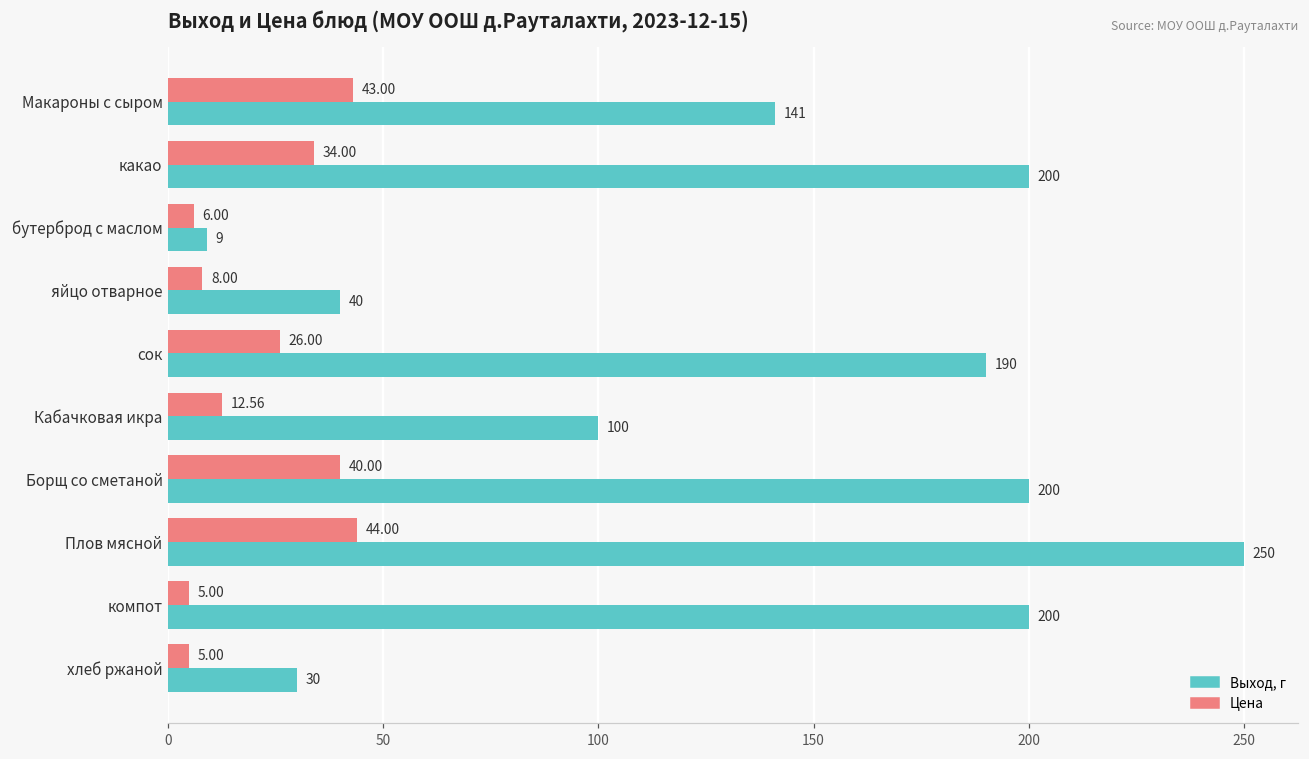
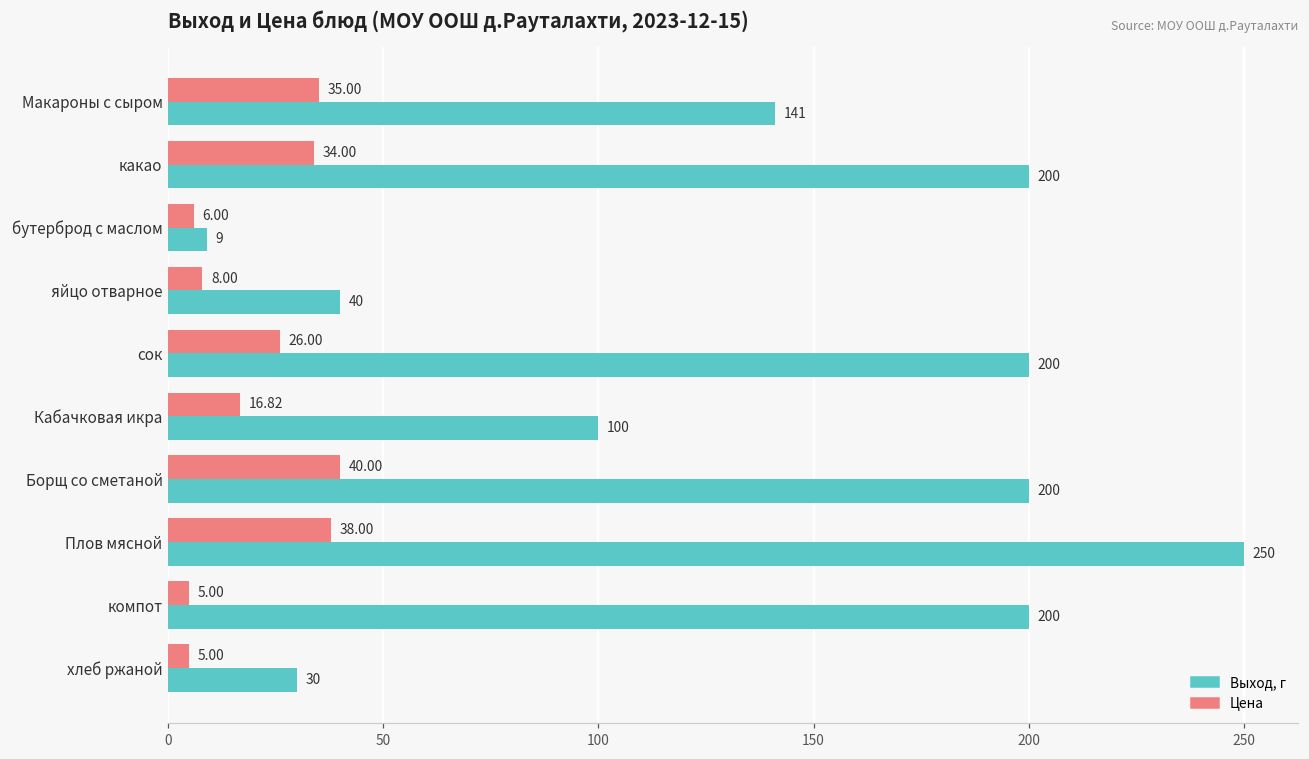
Цена, Макароны с сыром: 43.00 -> 35.00
Выход, г, сок: 190 -> 200
Цена, Кабачковая икра: 12.56 -> 16.82
Цена, Плов мясной: 44.00 -> 38.00
